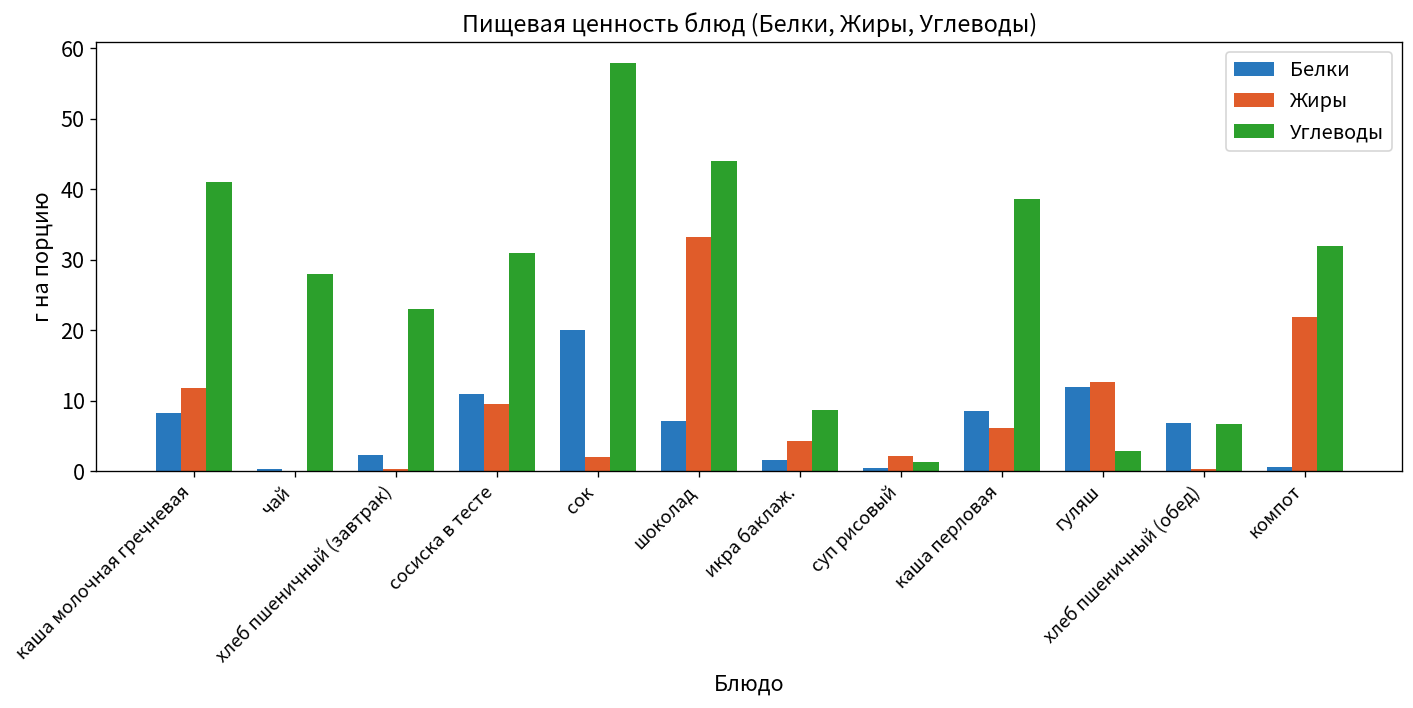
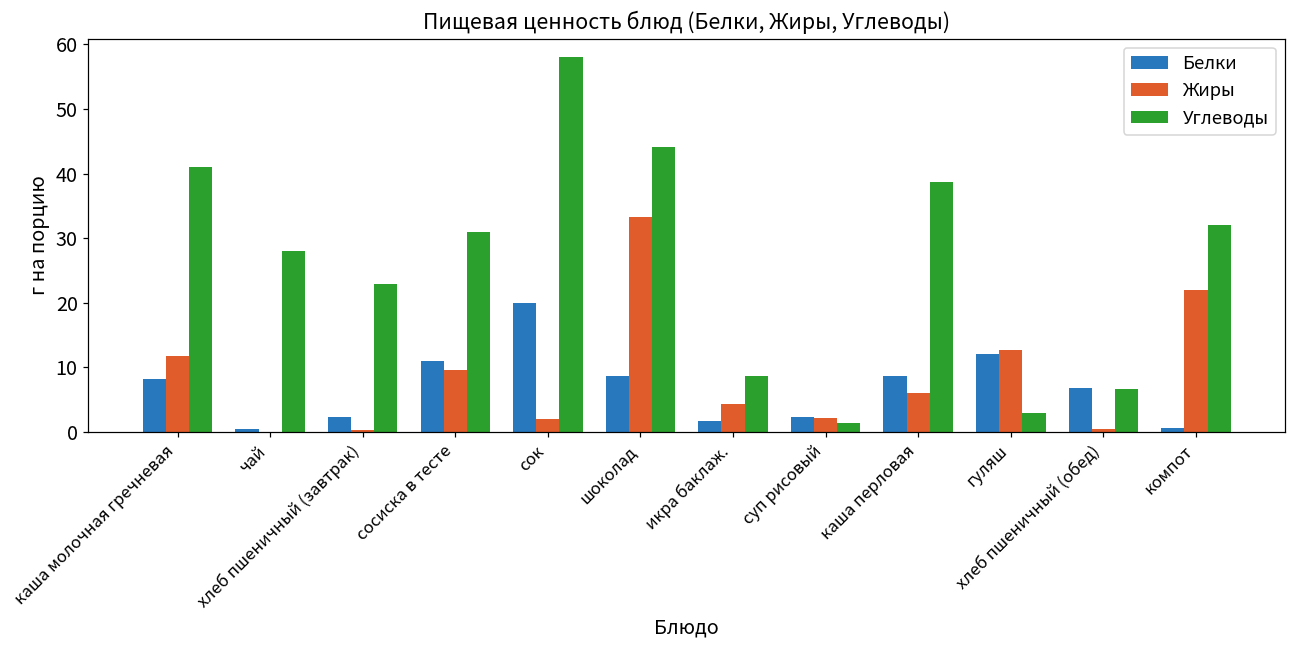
Белки, шоколад: 7 -> 9
Белки, суп рисовый: 0 -> 2
